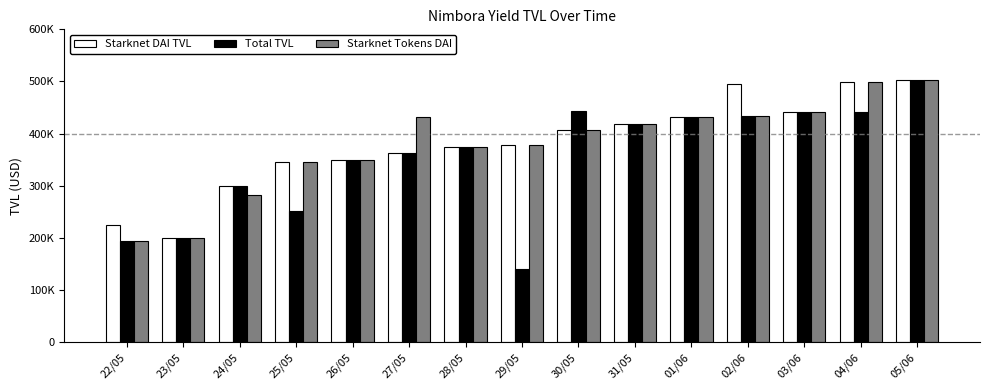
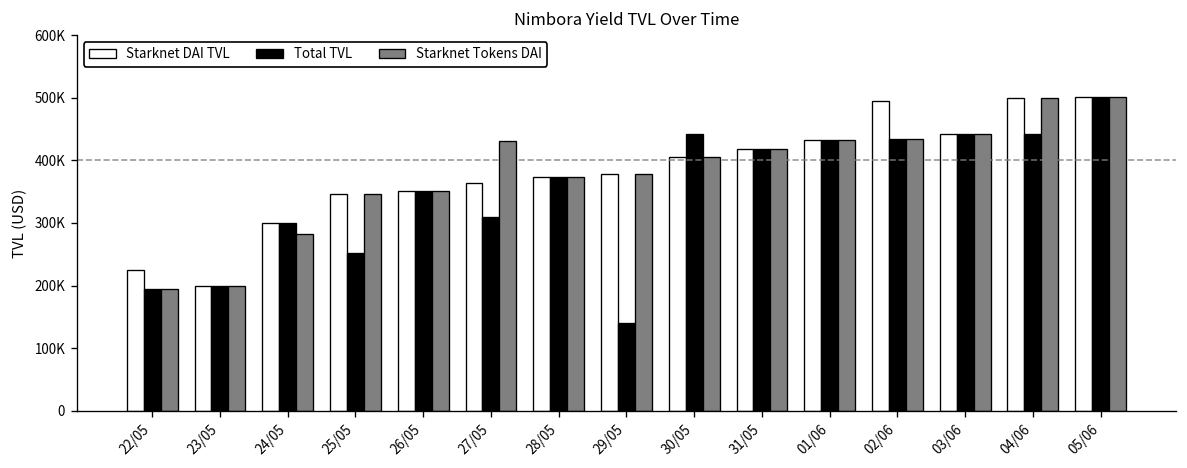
Total TVL, 27/05: 360000 -> 310000
